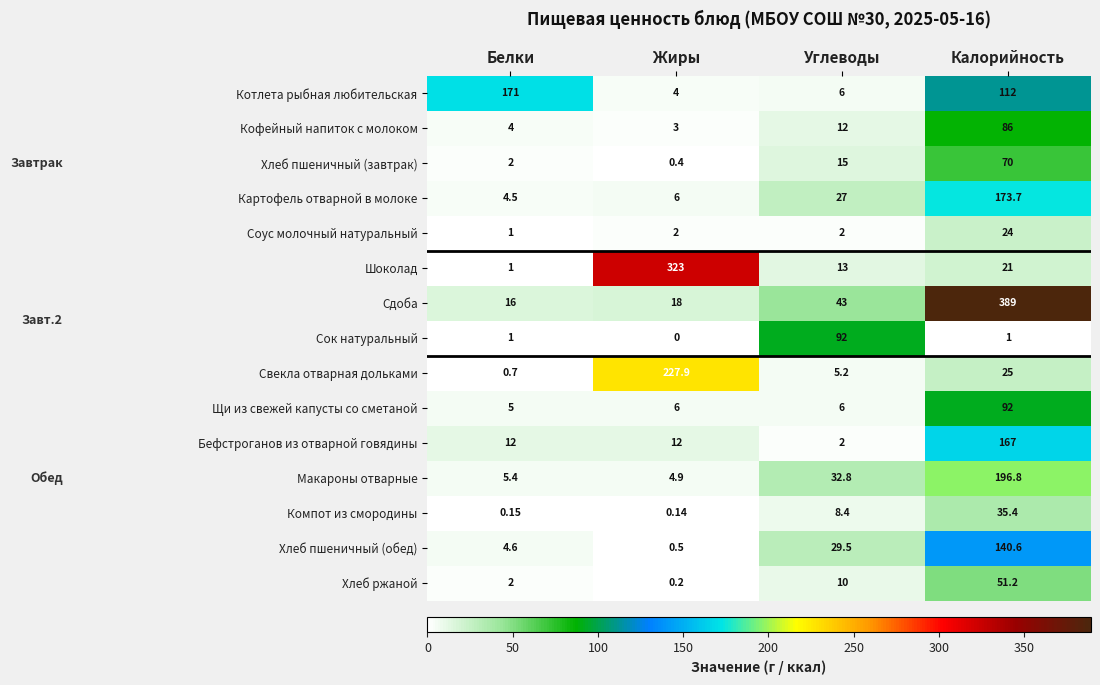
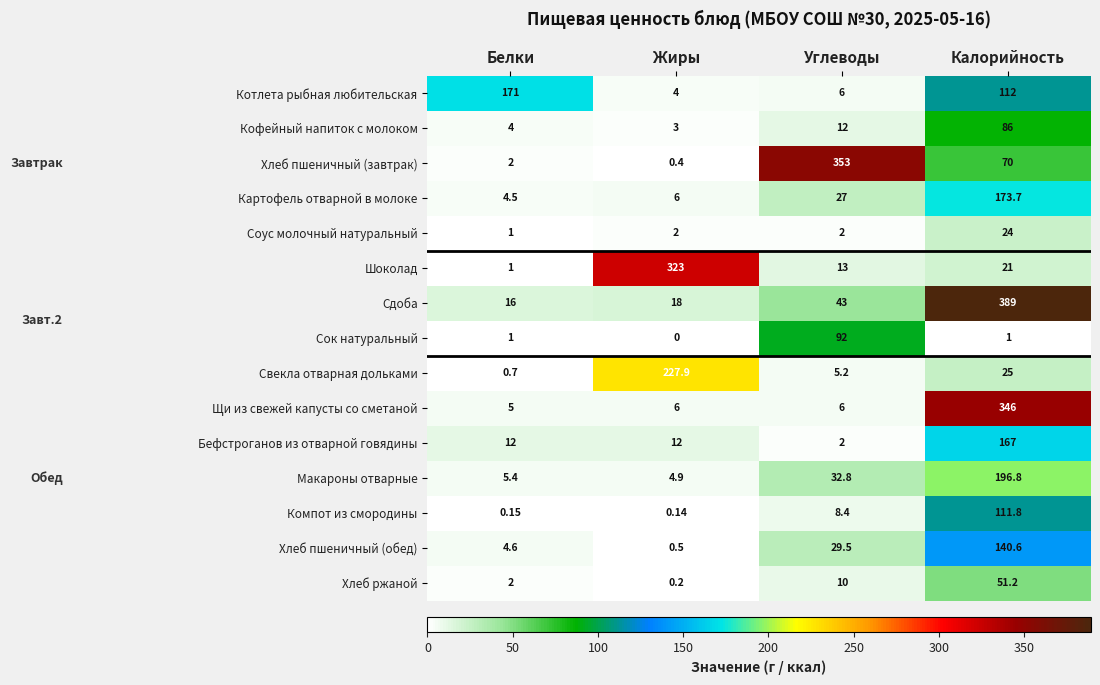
Хлеб пшеничный (завтрак), Углеводы: 15 -> 353
Щи из свежей капусты со сметаной, Калорийность: 92 -> 346
Компот из смородины, Калорийность: 35.4 -> 111.8
